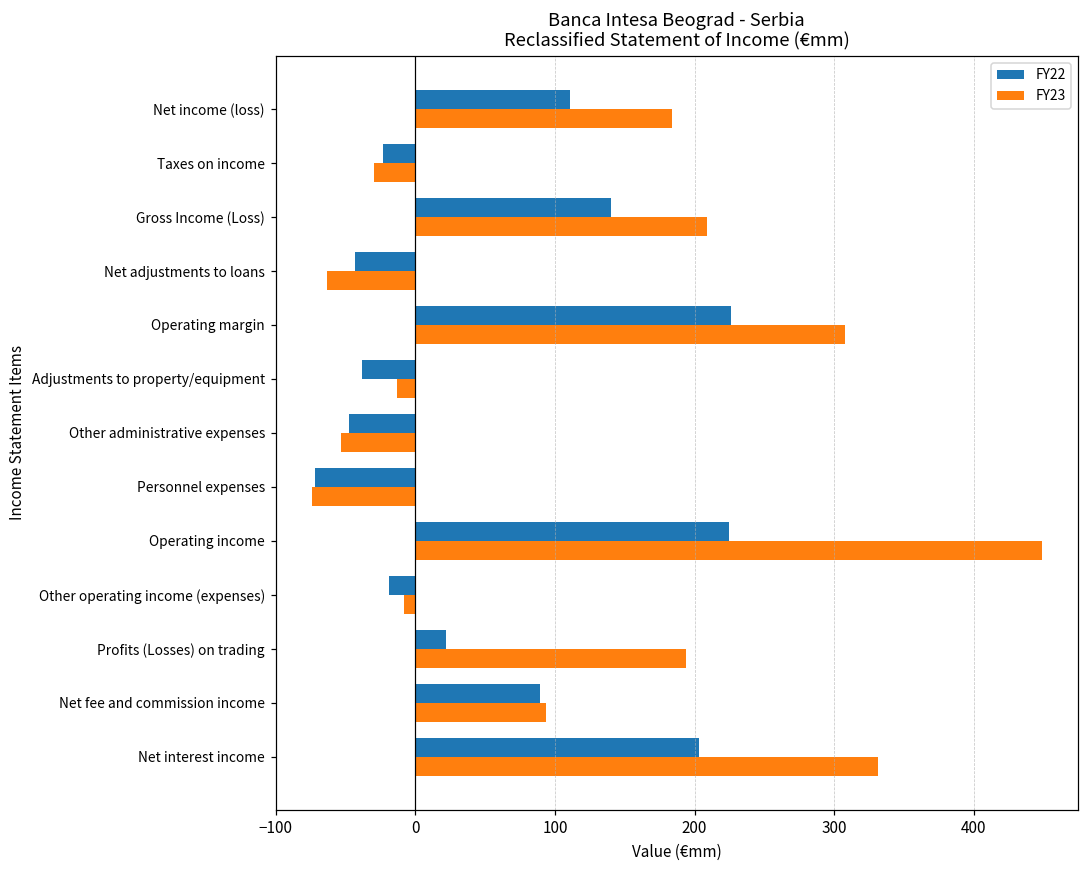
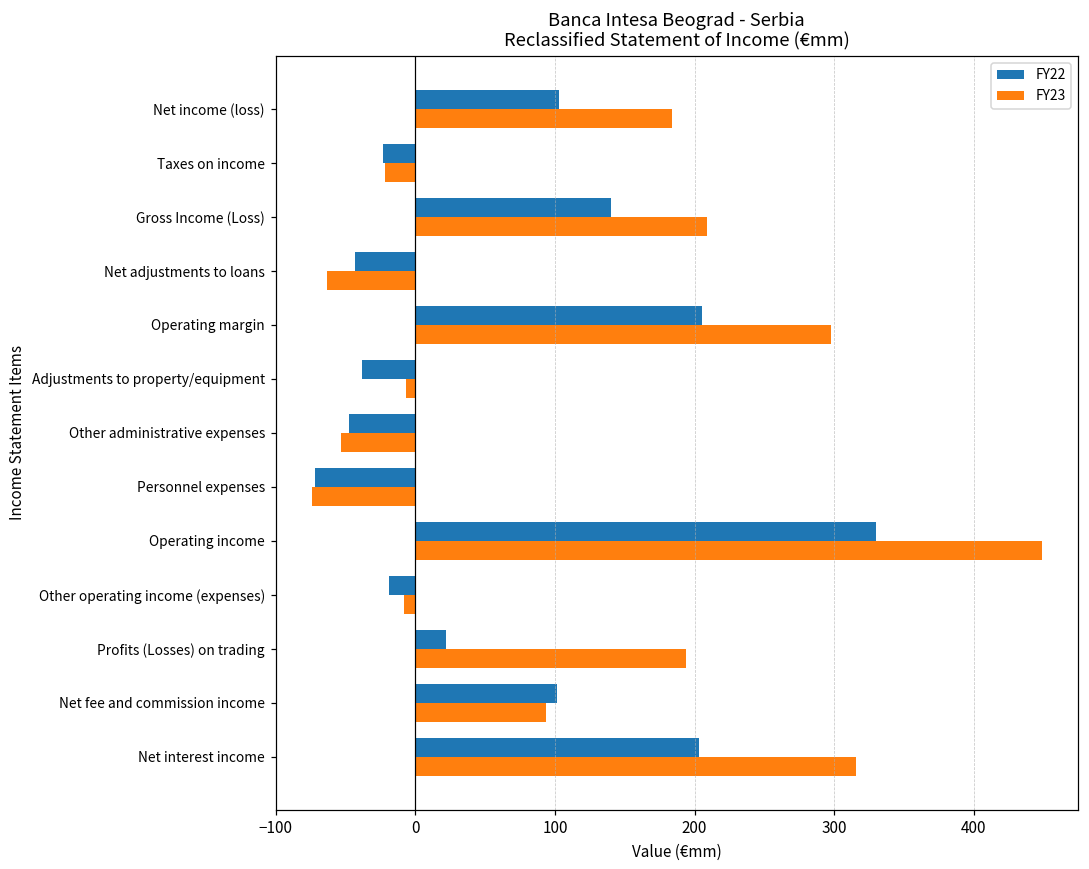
FY22, Net income (loss): 111 -> 103
FY23, Taxes on income: -30 -> -22
FY22, Operating margin: 226 -> 205
FY23, Operating margin: 308 -> 298
FY23, Adjustments to property/equipment: -13 -> -7
FY22, Operating income: 224 -> 330
FY22, Net fee and commission income: 89 -> 102
FY23, Net interest income: 332 -> 316
